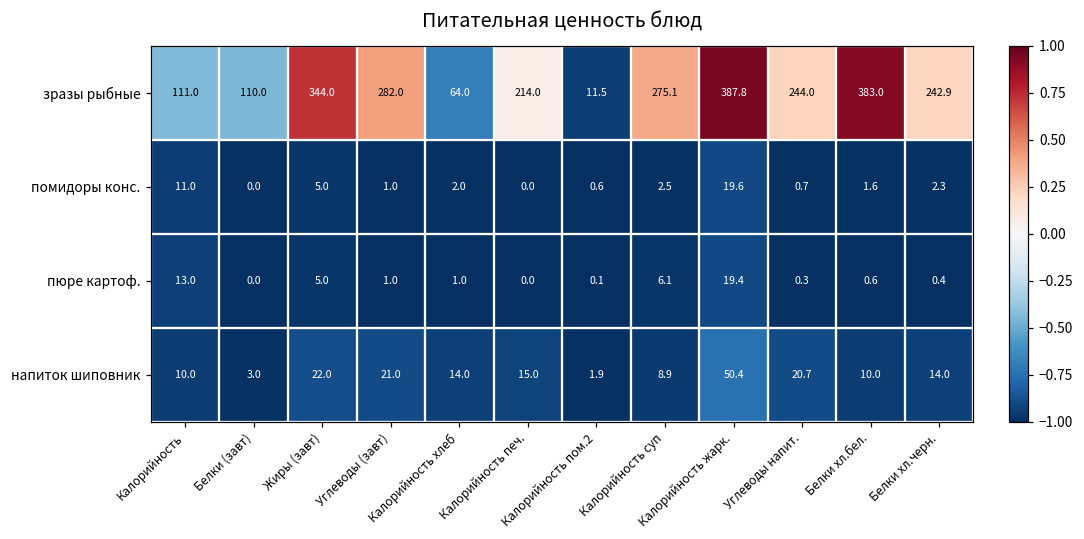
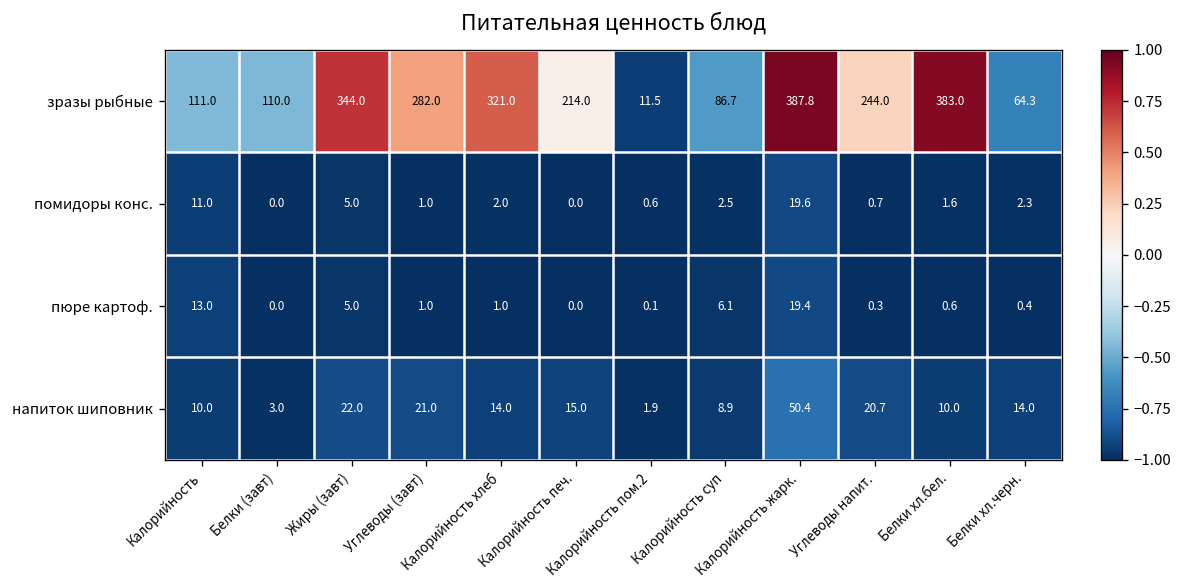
зразы рыбные, Калорийность хлеб: 64.0 -> 321.0
зразы рыбные, Калорийность суп: 275.1 -> 86.7
зразы рыбные, Белки хл.черн.: 242.9 -> 64.3
